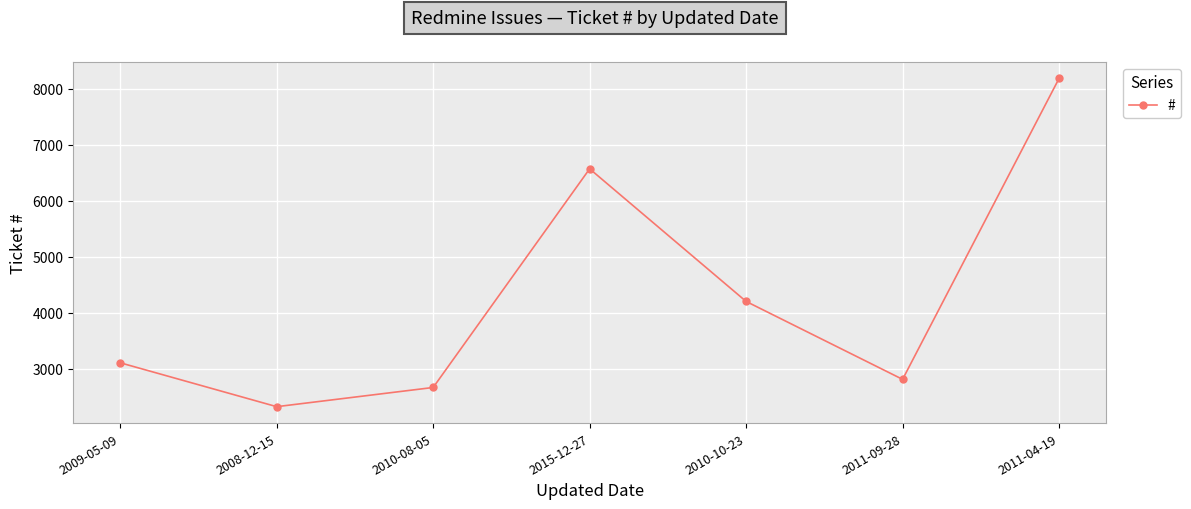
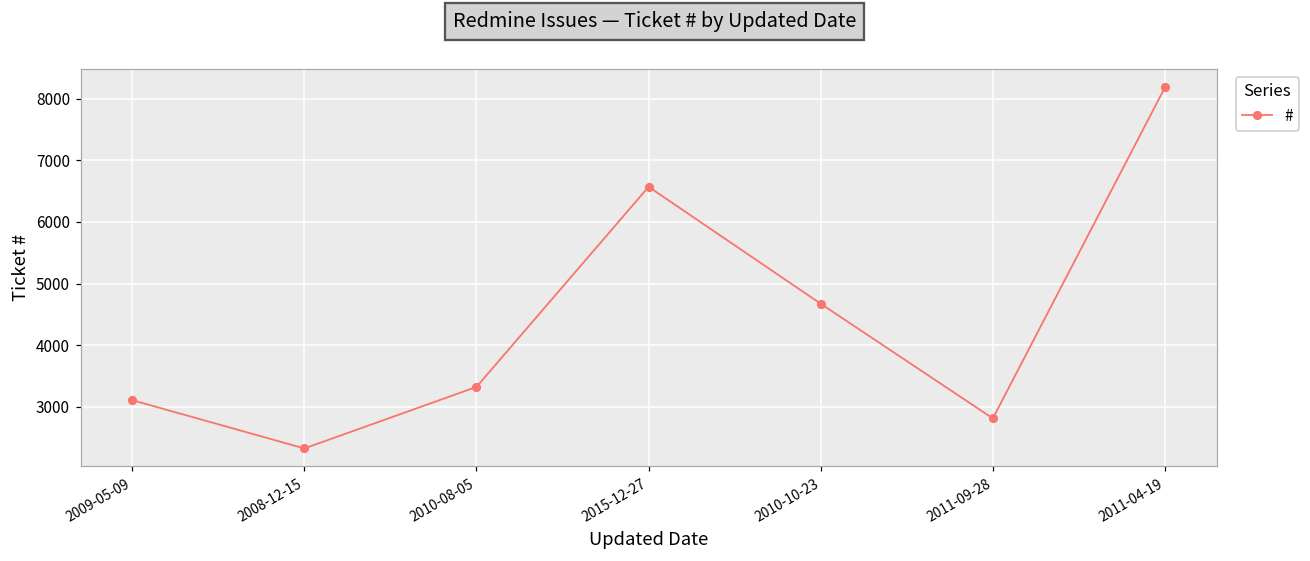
2010-08-05: 2700 -> 3300
2010-10-23: 4200 -> 4700
